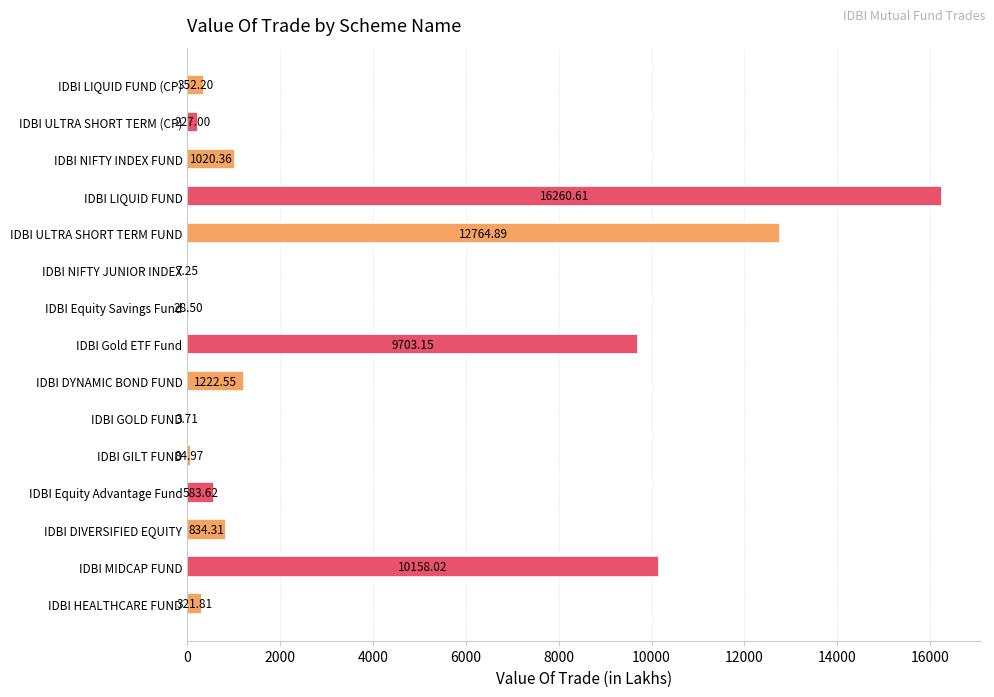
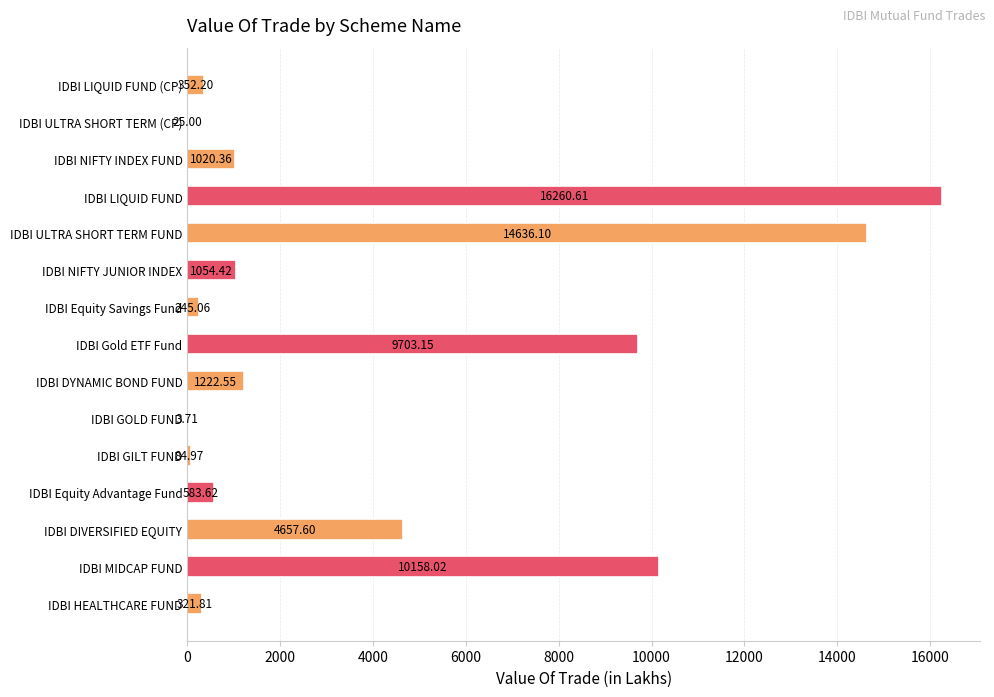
IDBI ULTRA SHORT TERM (CP): 227.00 -> 25.00
IDBI ULTRA SHORT TERM FUND: 12764.89 -> 14636.10
IDBI NIFTY JUNIOR INDEX: 7.25 -> 1054.42
IDBI Equity Savings Fund: 28.50 -> 245.06
IDBI DIVERSIFIED EQUITY: 834.31 -> 4657.60
